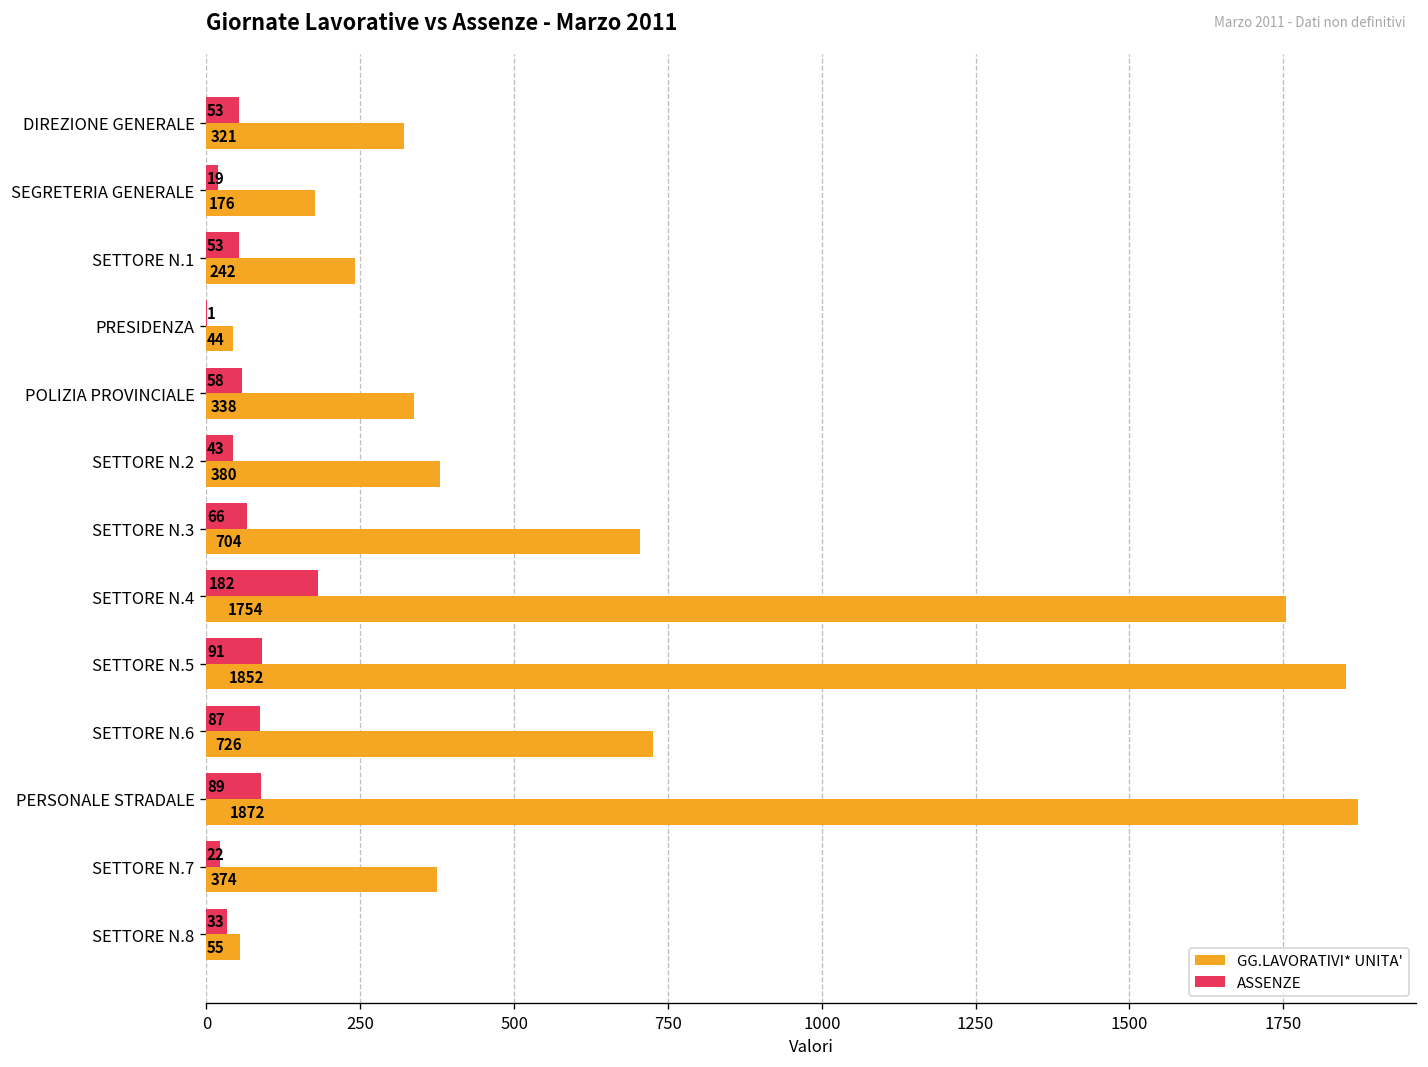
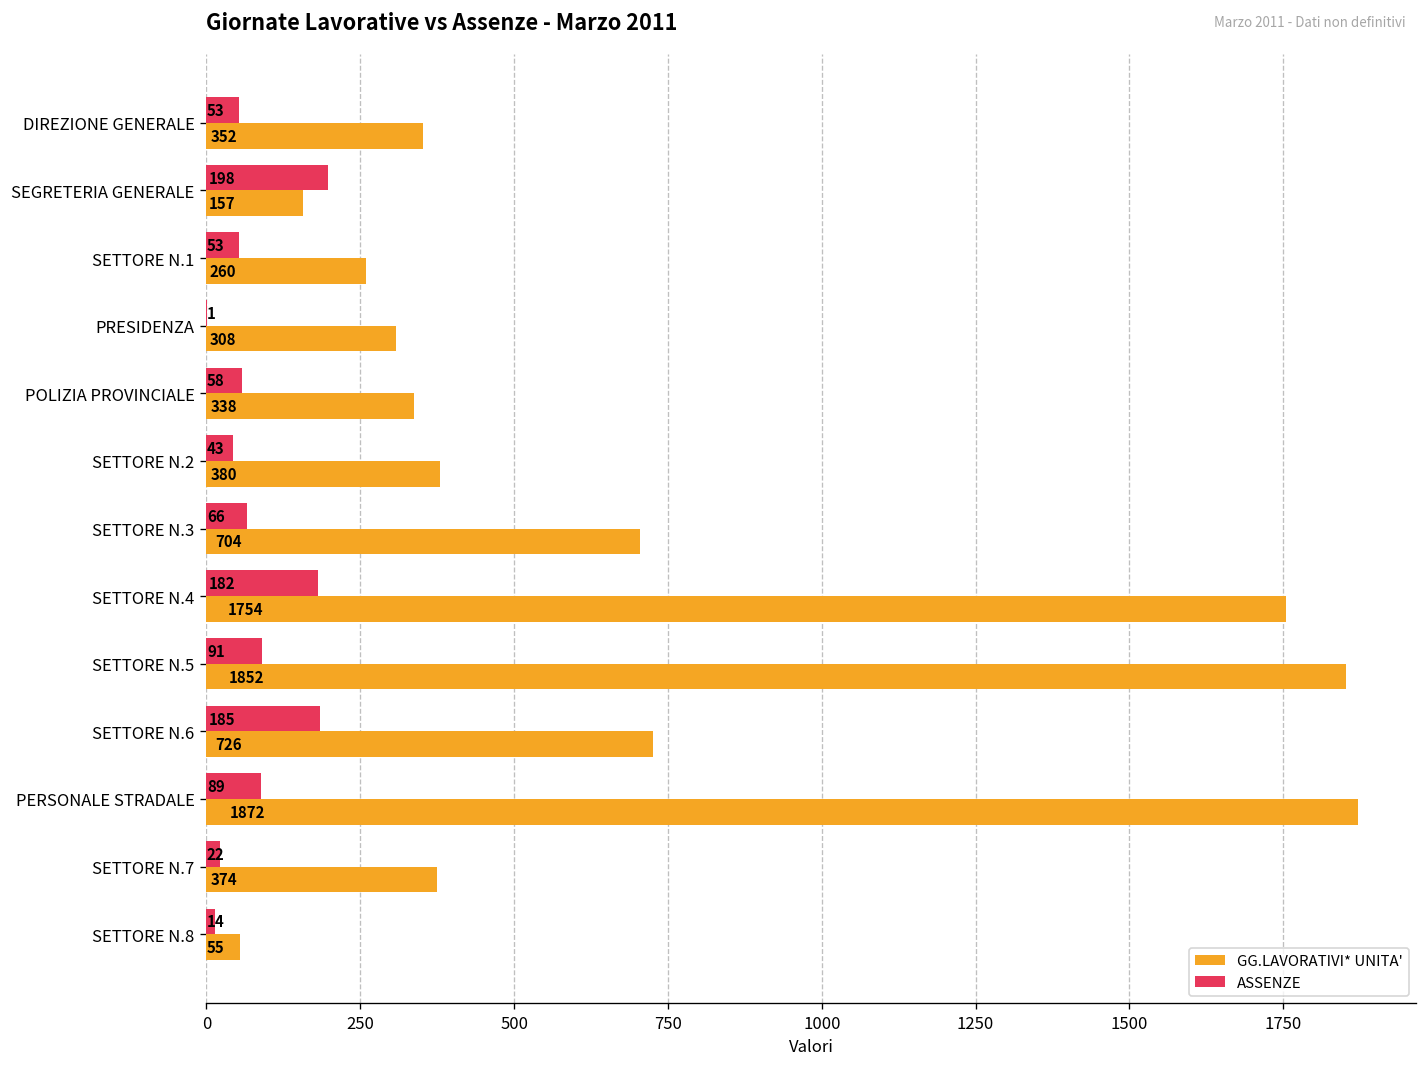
GG.LAVORATIVI* UNITA', DIREZIONE GENERALE: 321 -> 352
ASSENZE, SEGRETERIA GENERALE: 19 -> 198
GG.LAVORATIVI* UNITA', SEGRETERIA GENERALE: 176 -> 157
GG.LAVORATIVI* UNITA', SETTORE N.1: 242 -> 260
GG.LAVORATIVI* UNITA', PRESIDENZA: 44 -> 308
ASSENZE, SETTORE N.6: 87 -> 185
ASSENZE, SETTORE N.8: 33 -> 14
